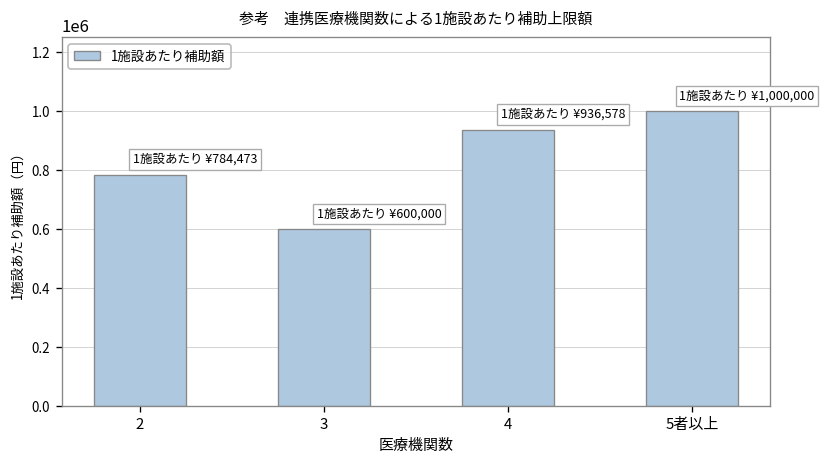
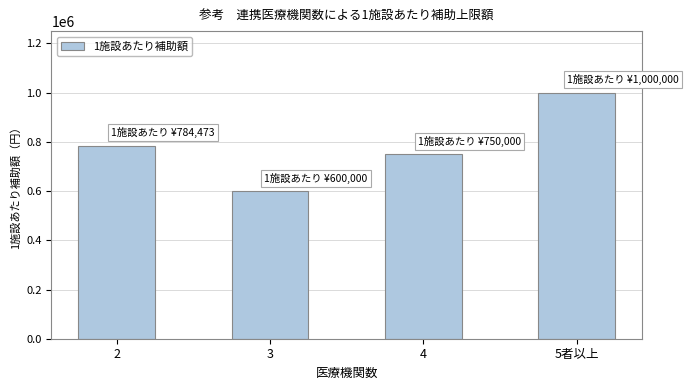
4: ¥936,578 -> ¥750,000
